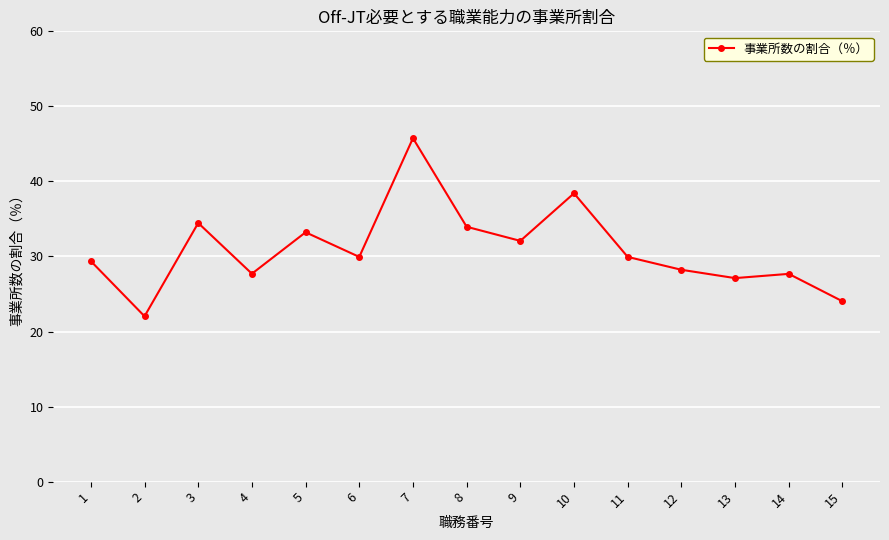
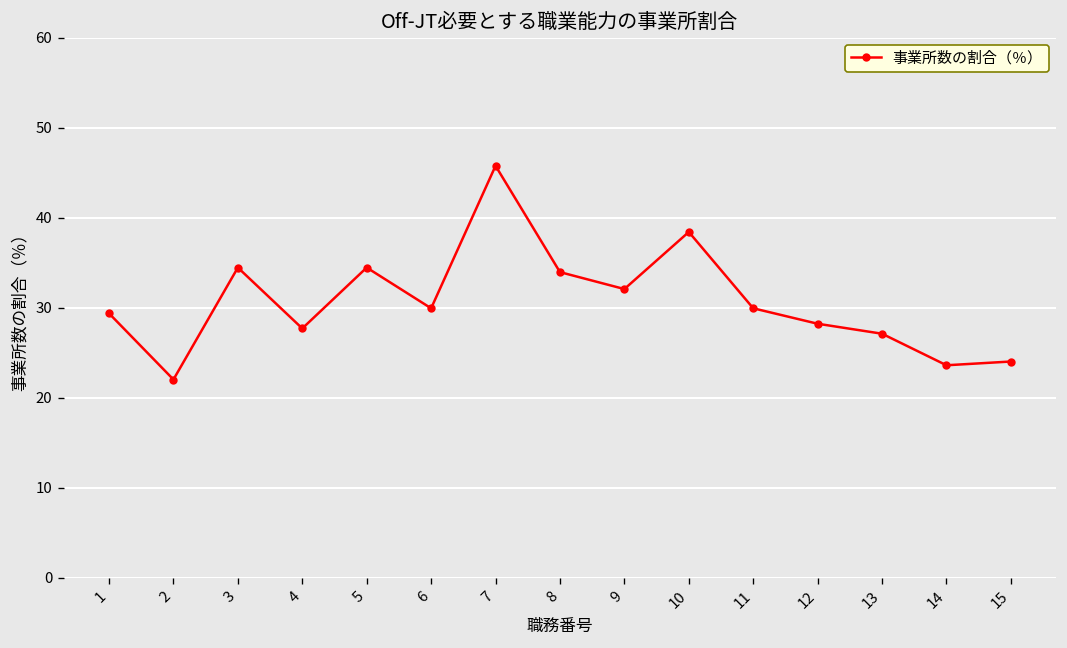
5: 33 -> 34
14: 28 -> 24
